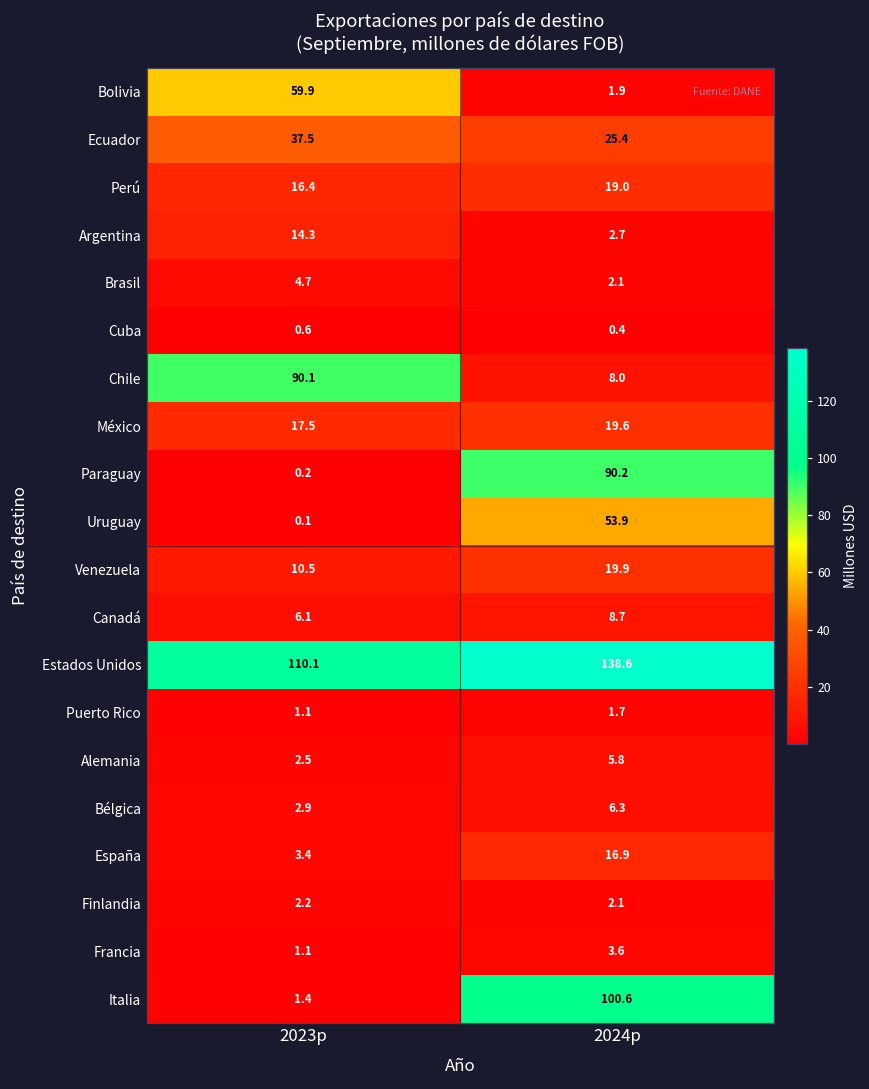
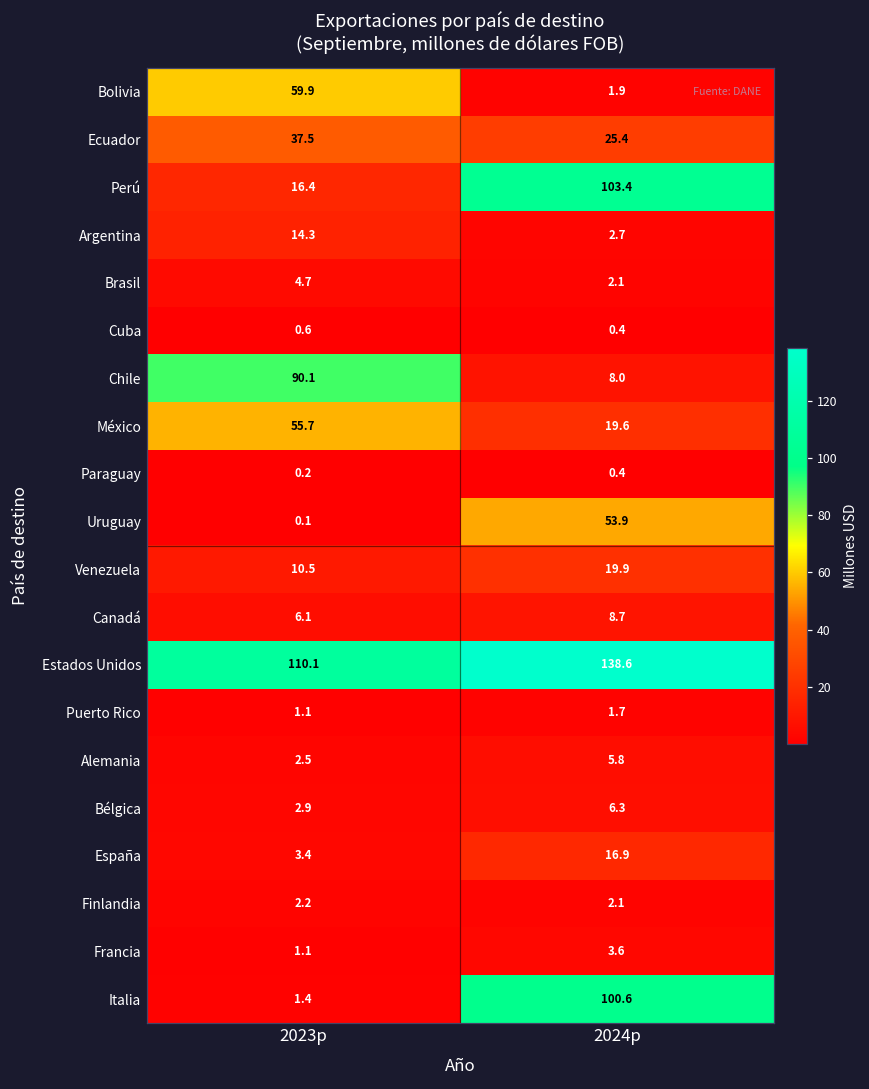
Perú, 2024p: 19.0 -> 103.4
México, 2023p: 17.5 -> 55.7
Paraguay, 2024p: 90.2 -> 0.4
